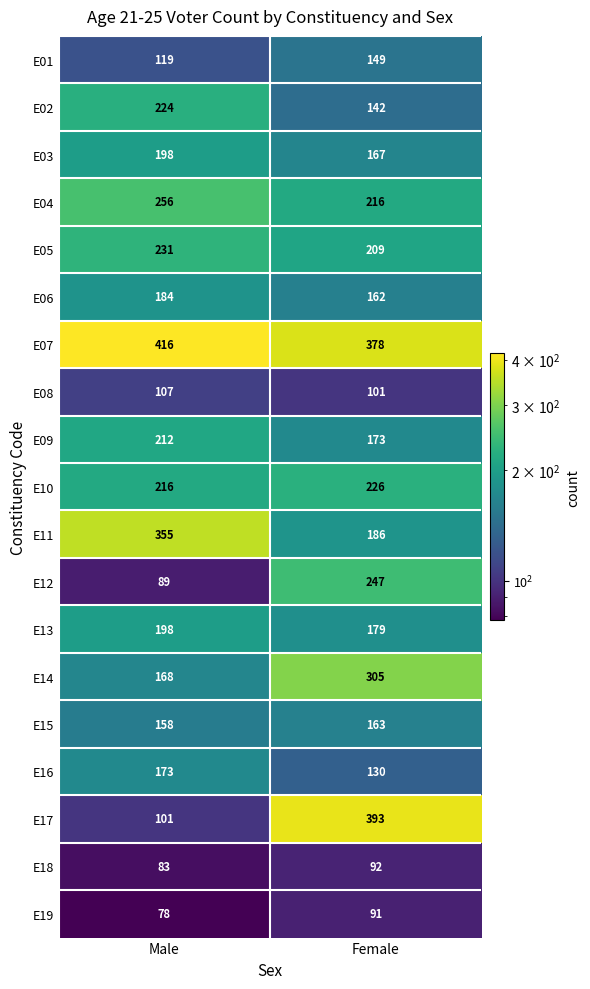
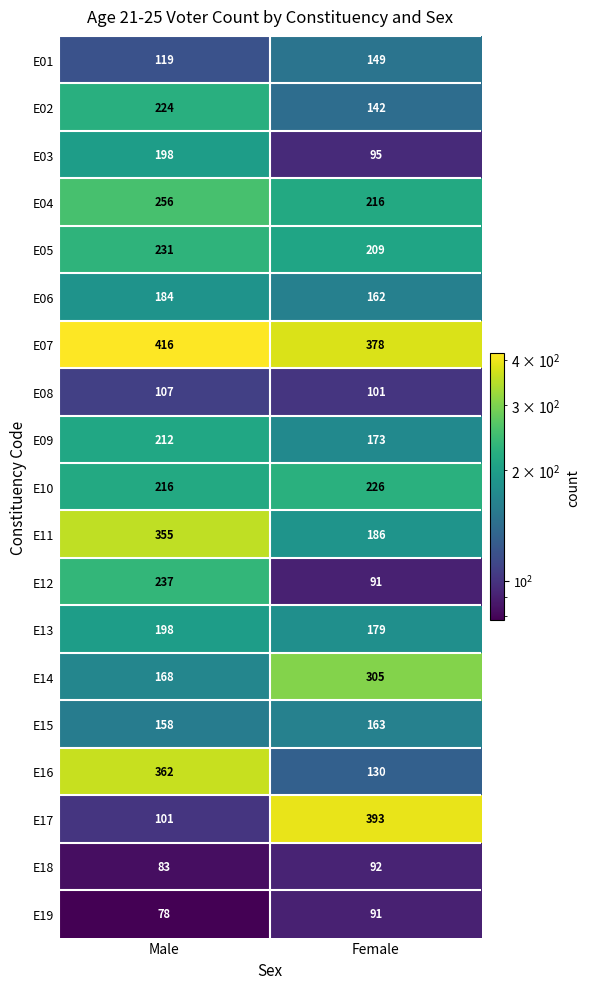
E03, Female: 167 -> 95
E12, Male: 89 -> 237
E12, Female: 247 -> 91
E16, Male: 173 -> 362
